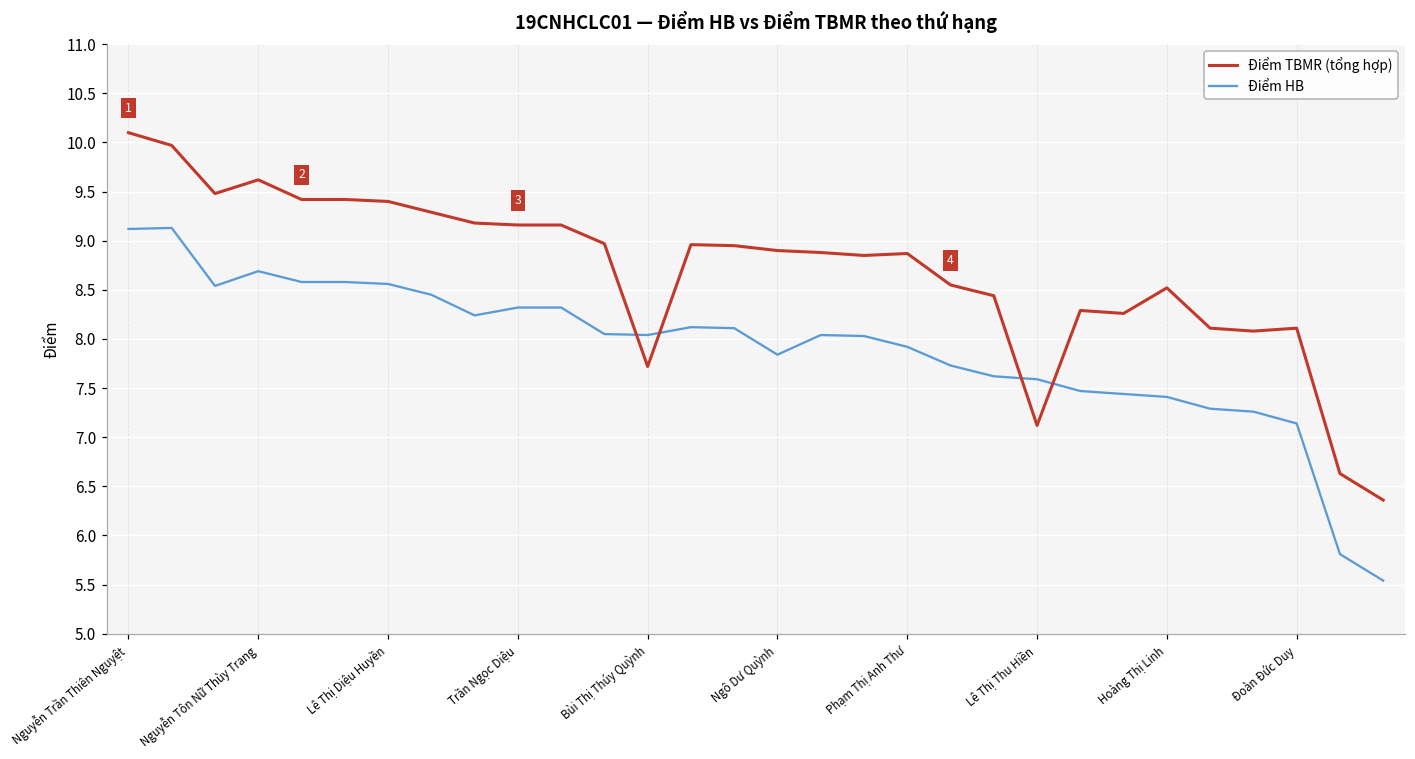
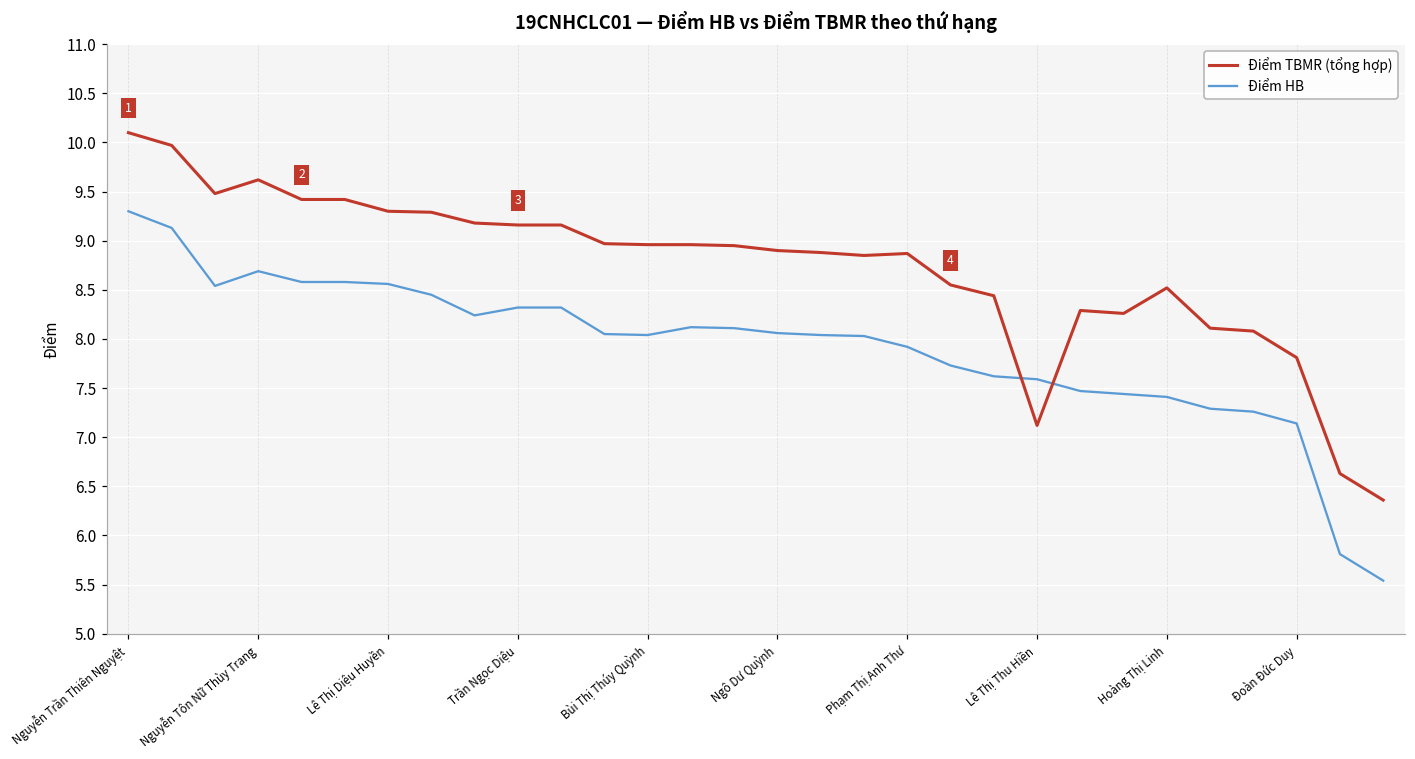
Điểm HB, Nguyễn Trần Thiên Nguyệt: 9.1 -> 9.3
Điểm TBMR (tổng hợp), Lê Thị Diệu Huyền: 9.4 -> 9.3
Điểm TBMR (tổng hợp), Bùi Thị Thúy Quỳnh: 7.7 -> 9.0
Điểm HB, Ngô Dư Quỳnh: 7.8 -> 8.1
Điểm TBMR (tổng hợp), Đoàn Đức Duy: 8.1 -> 7.8
